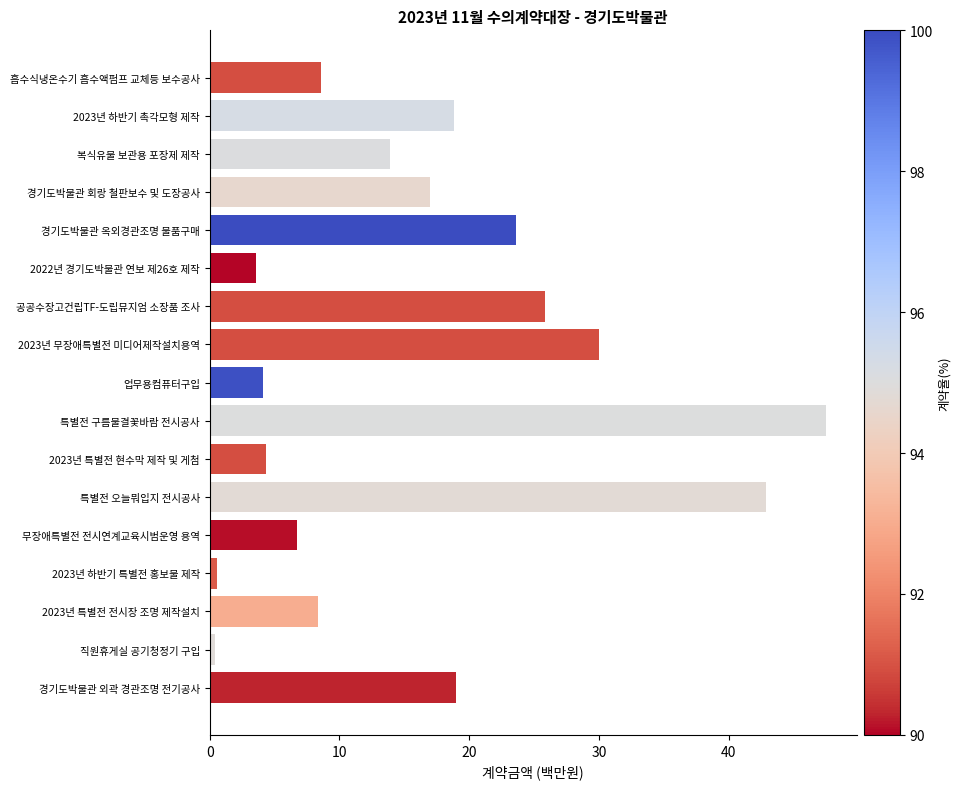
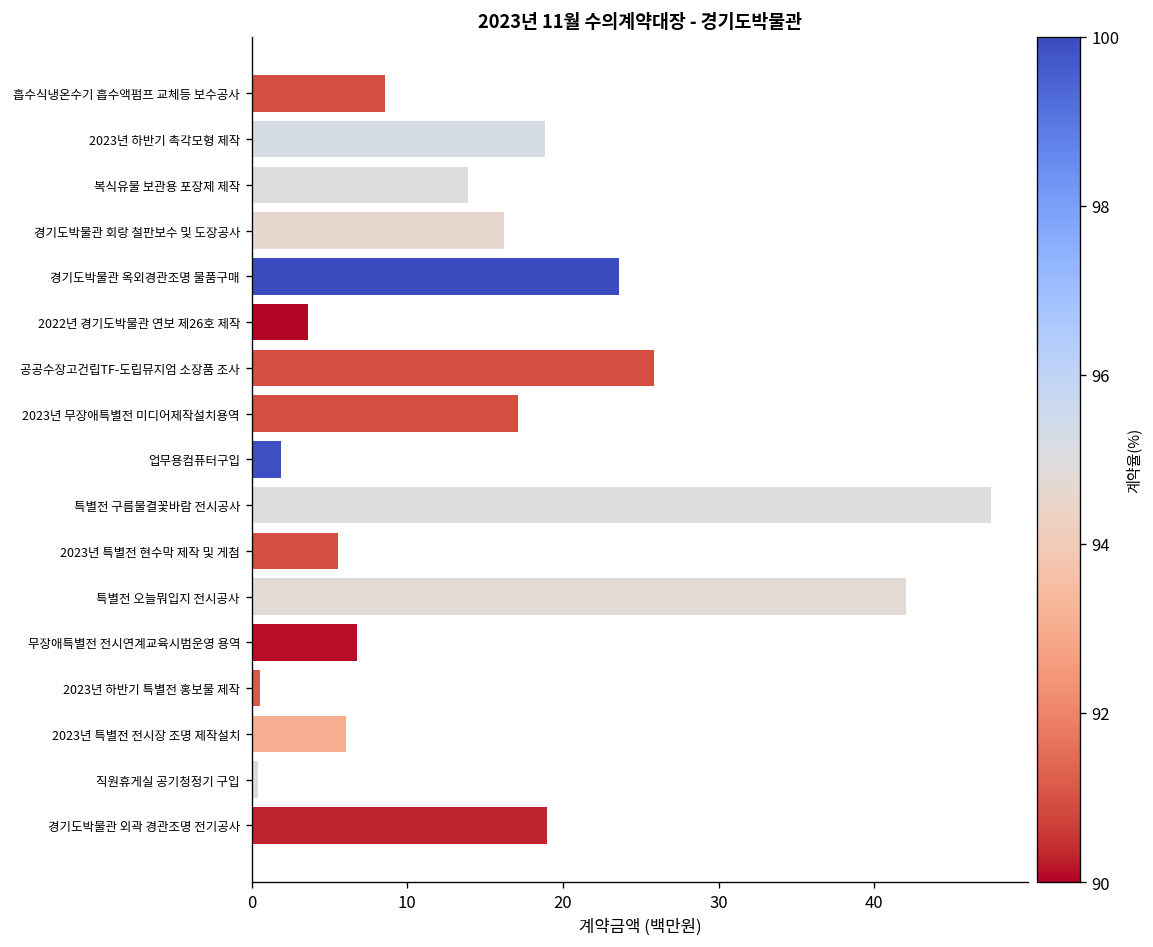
경기도박물관 회랑 철판보수 및 도장공사: 17.0 -> 16.2
2023년 무장애특별전 미디어제작설치용역: 30.0 -> 17.1
업무용컴퓨터구입: 4.1 -> 1.9
2023년 특별전 현수막 제작 및 게첨: 4.3 -> 5.6
특별전 오늘뭐입지 전시공사: 42.9 -> 42.0
2023년 특별전 전시장 조명 제작설치: 8.4 -> 6.1
